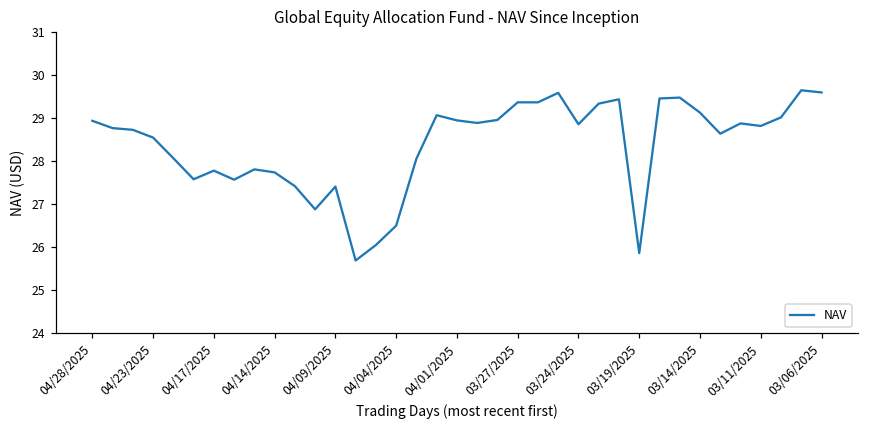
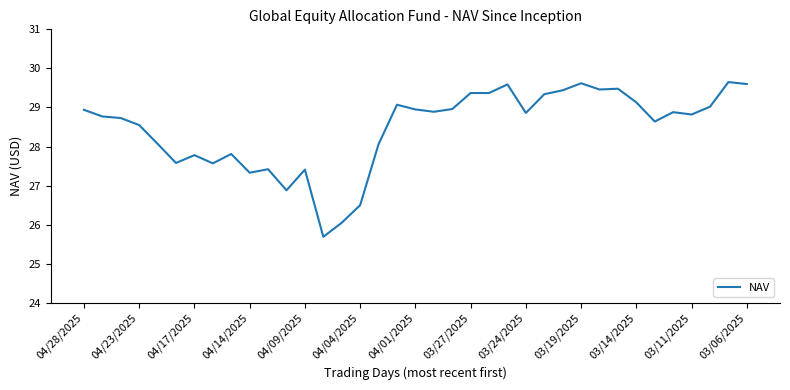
04/14/2025: 27.7 -> 27.3
03/19/2025: 25.9 -> 29.6
